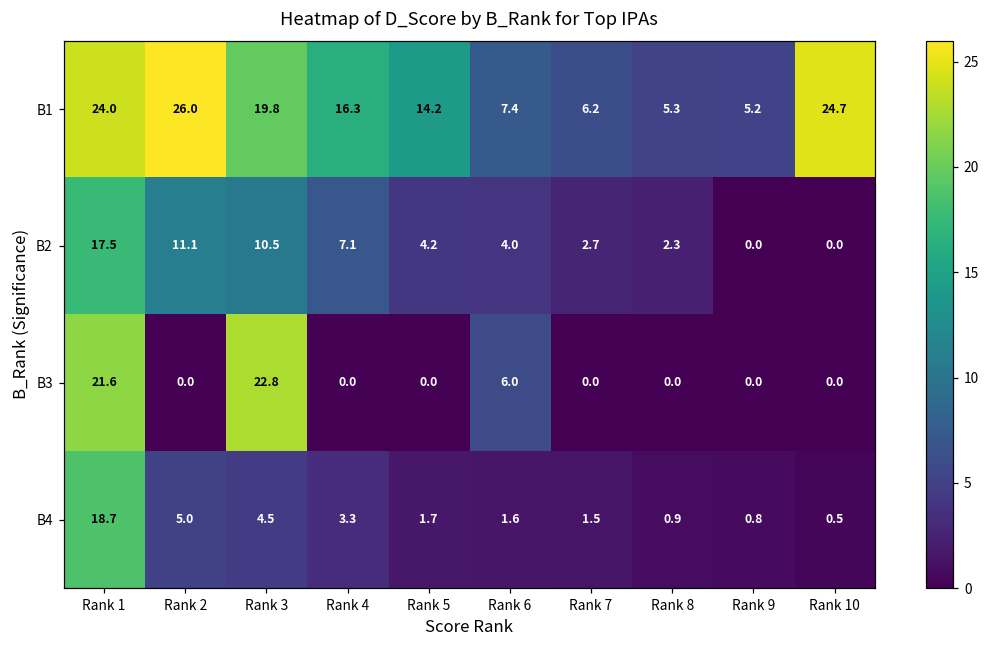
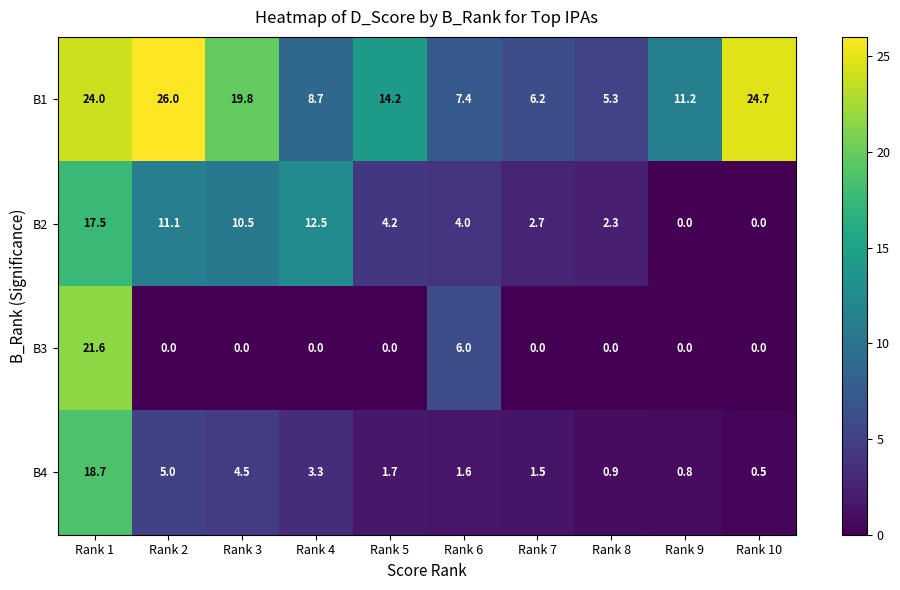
B1, Rank 4: 16.3 -> 8.7
B1, Rank 9: 5.2 -> 11.2
B2, Rank 4: 7.1 -> 12.5
B3, Rank 3: 22.8 -> 0.0
